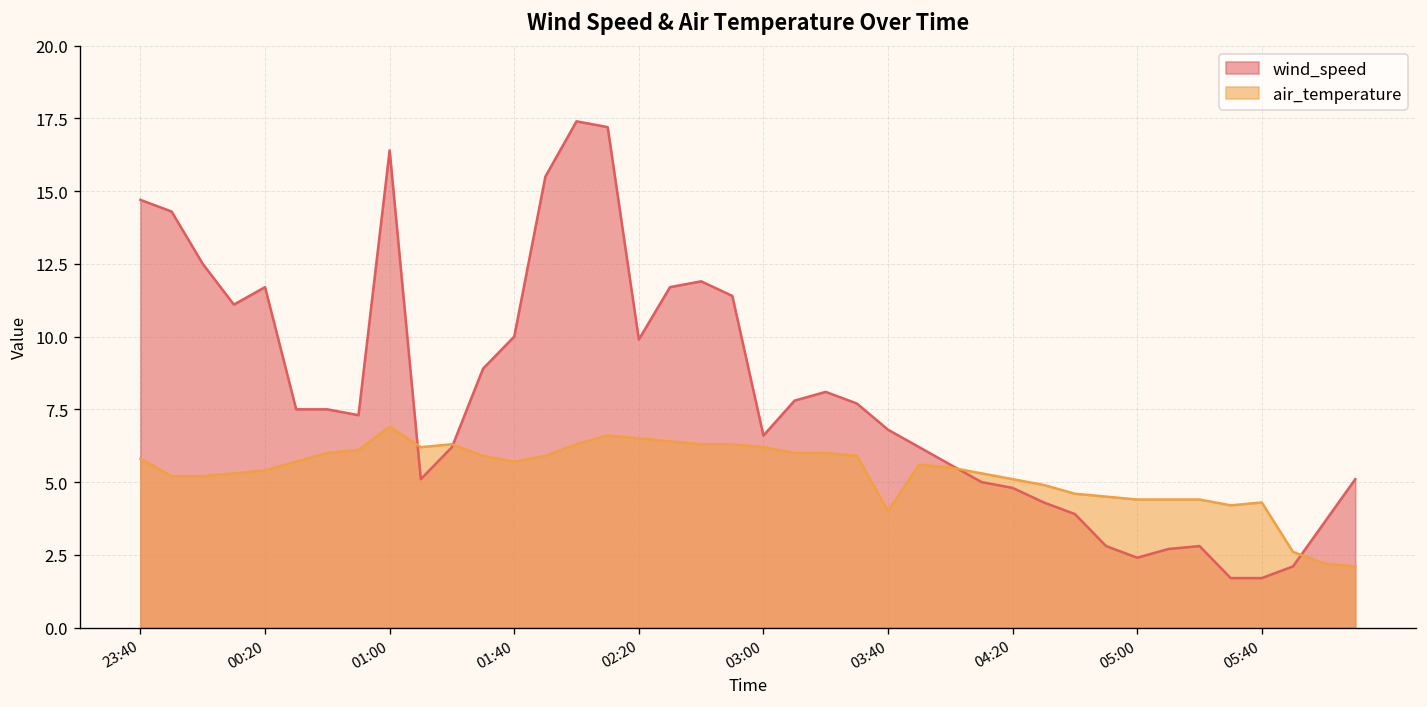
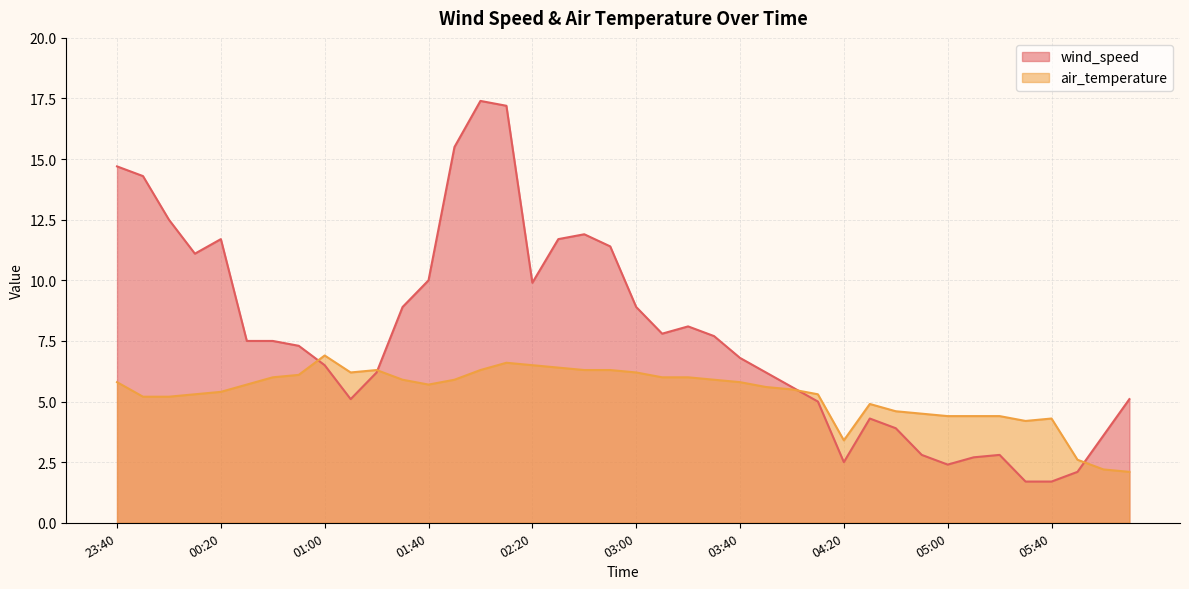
wind_speed, 01:00: 16.4 -> 6.5
wind_speed, 03:00: 6.6 -> 8.9
air_temperature, 03:40: 4.0 -> 5.8
wind_speed, 04:20: 4.8 -> 2.5
air_temperature, 04:20: 5.1 -> 3.4
